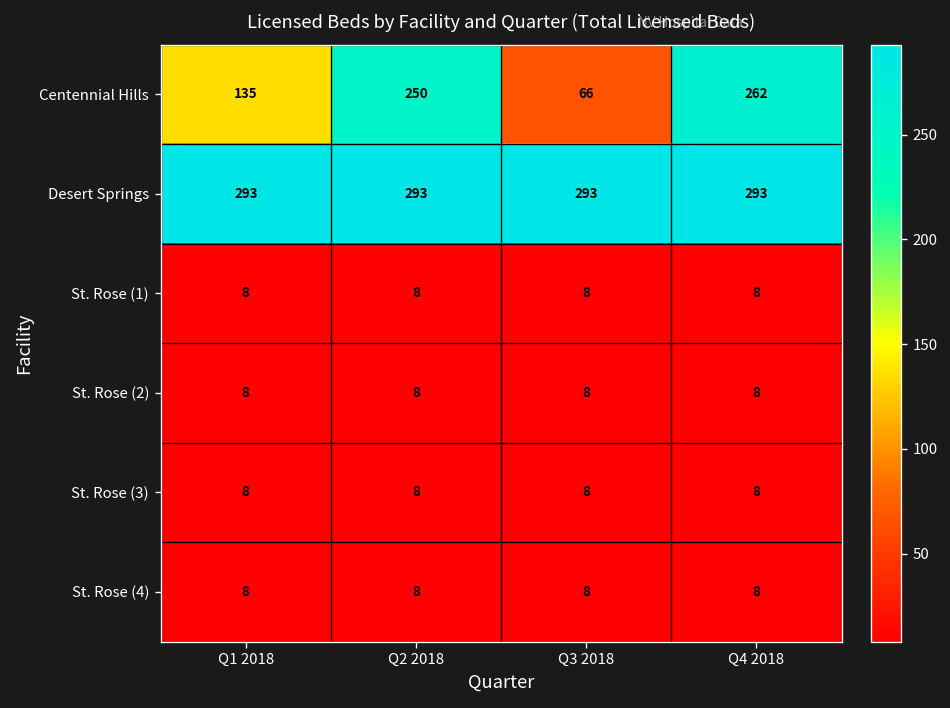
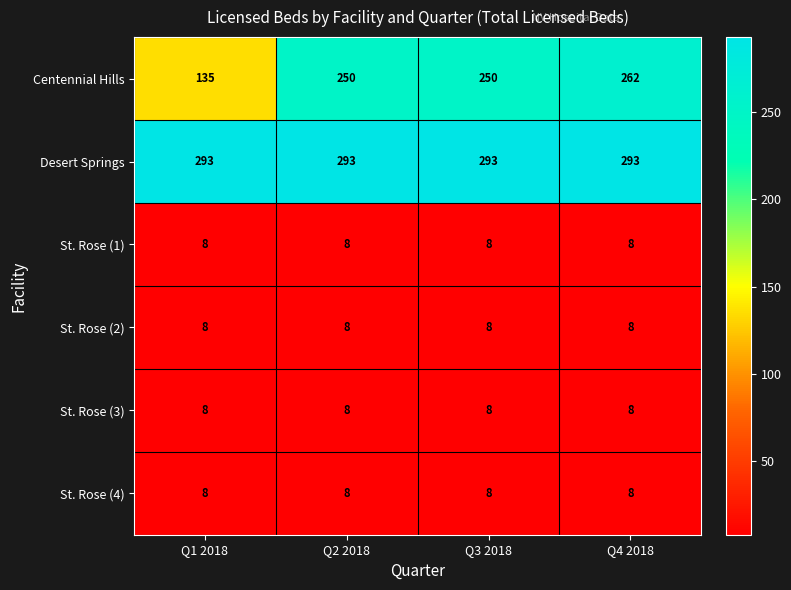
Centennial Hills, Q3 2018: 66 -> 250
